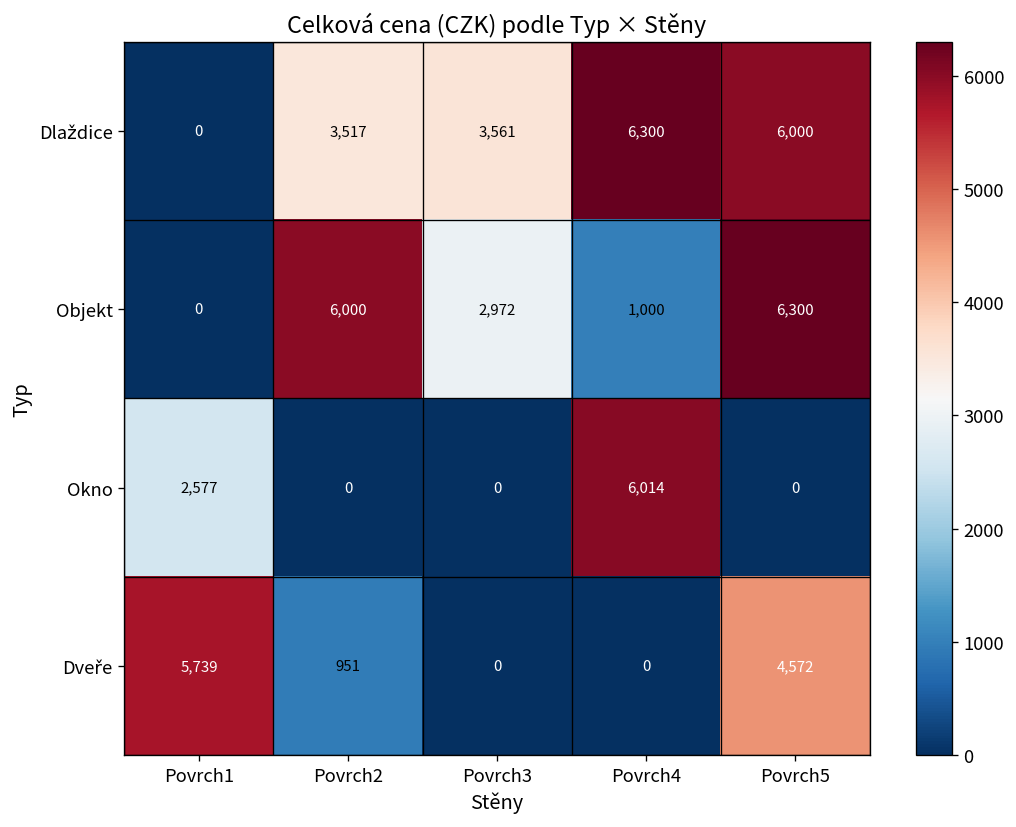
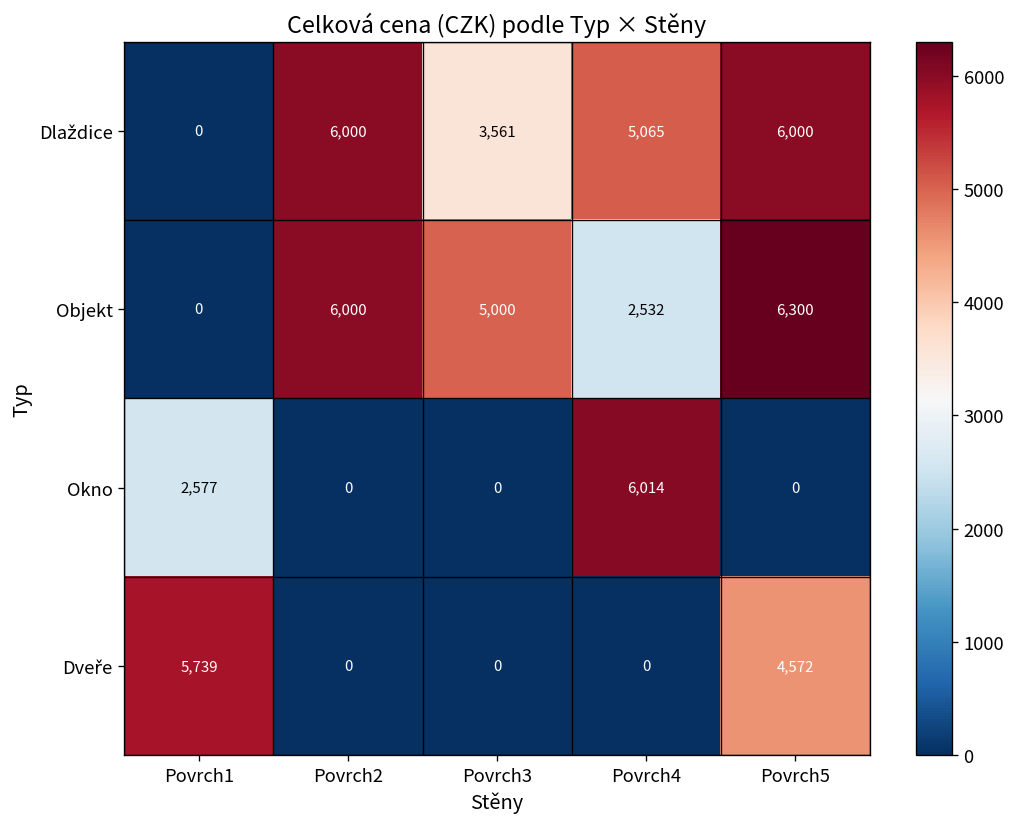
Dlaždice, Povrch2: 3,517 -> 6,000
Dlaždice, Povrch4: 6,300 -> 5,065
Objekt, Povrch3: 2,972 -> 5,000
Objekt, Povrch4: 1,000 -> 2,532
Dveře, Povrch2: 951 -> 0
